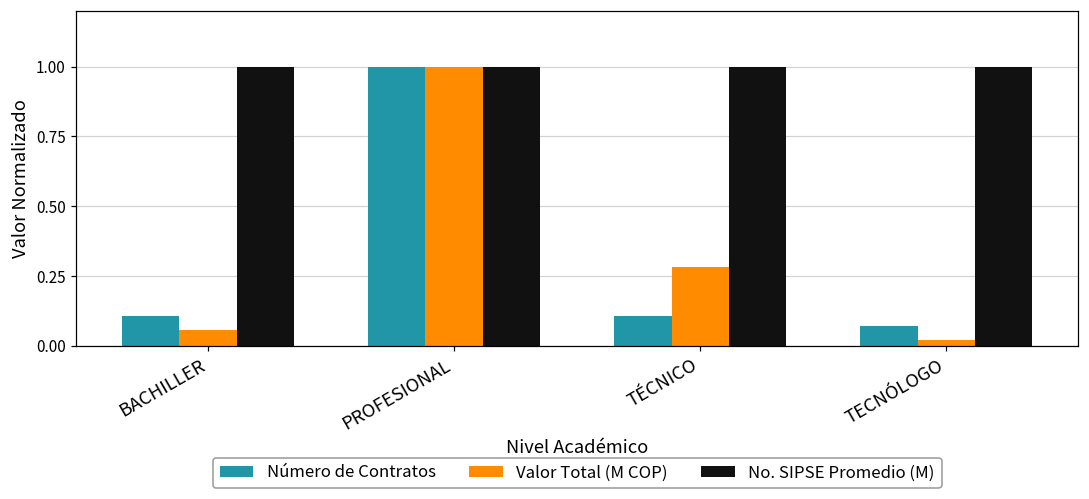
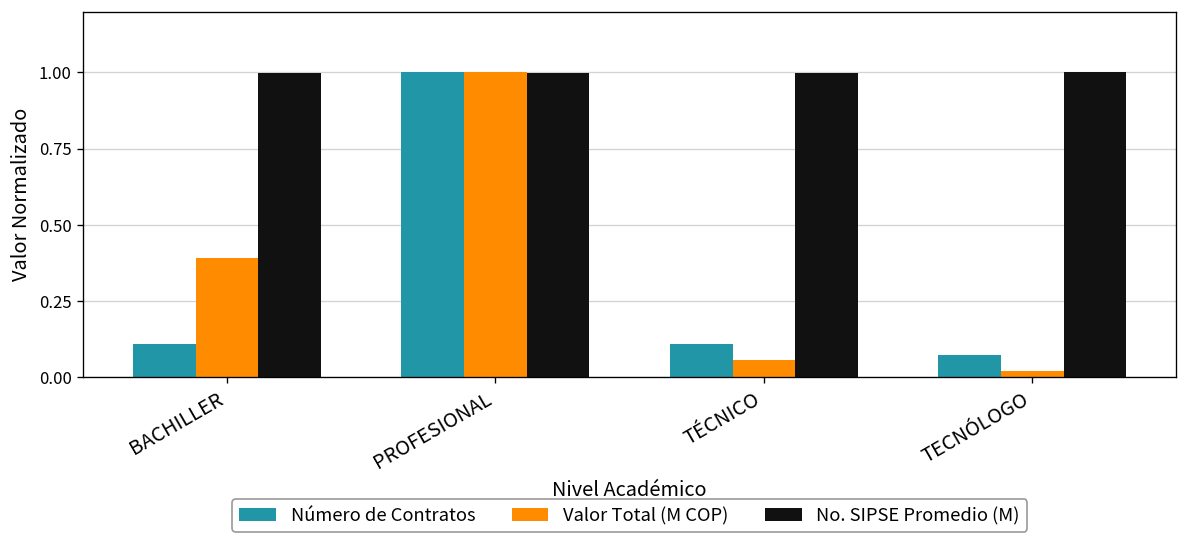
Valor Total (M COP), BACHILLER: 0.06 -> 0.39
Valor Total (M COP), TÉCNICO: 0.28 -> 0.05
